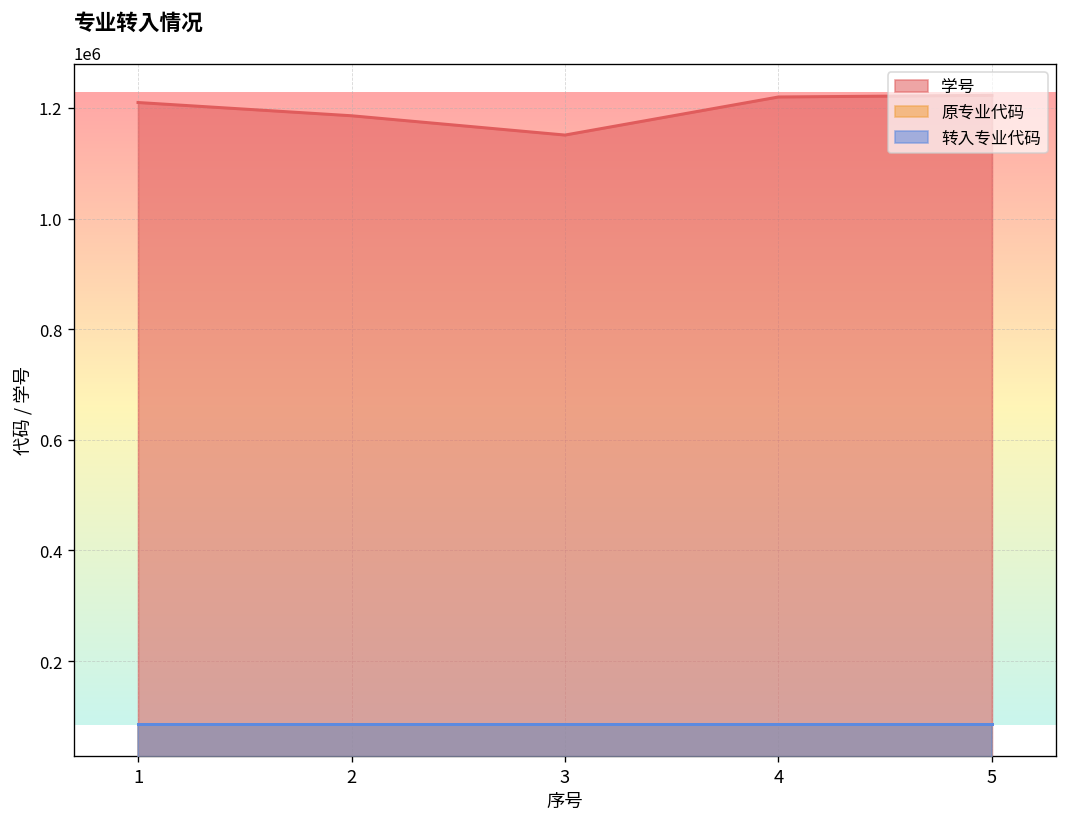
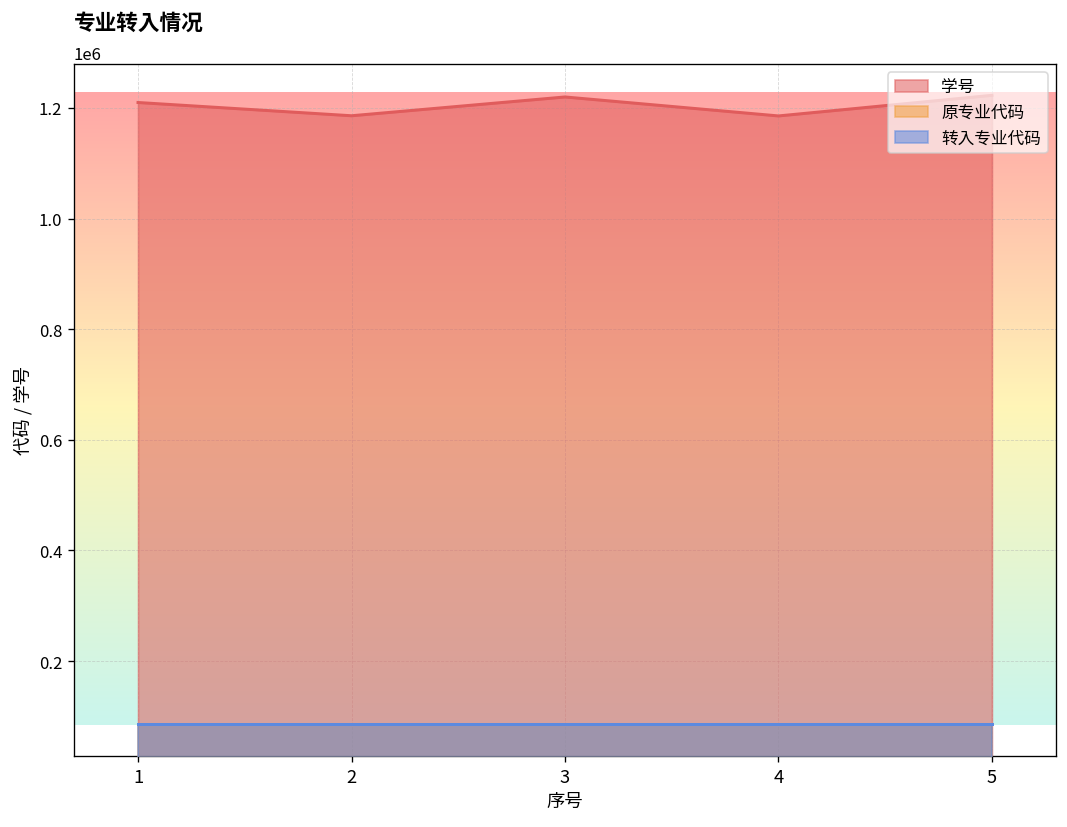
学号, 3: 1150000 -> 1220000
学号, 4: 1220000 -> 1190000
